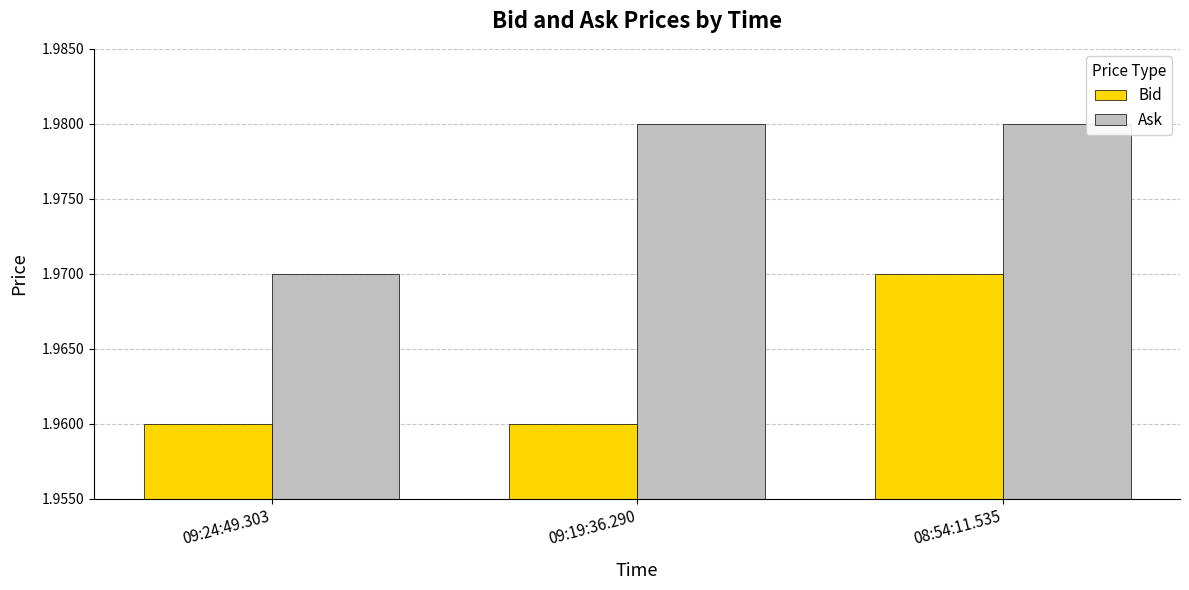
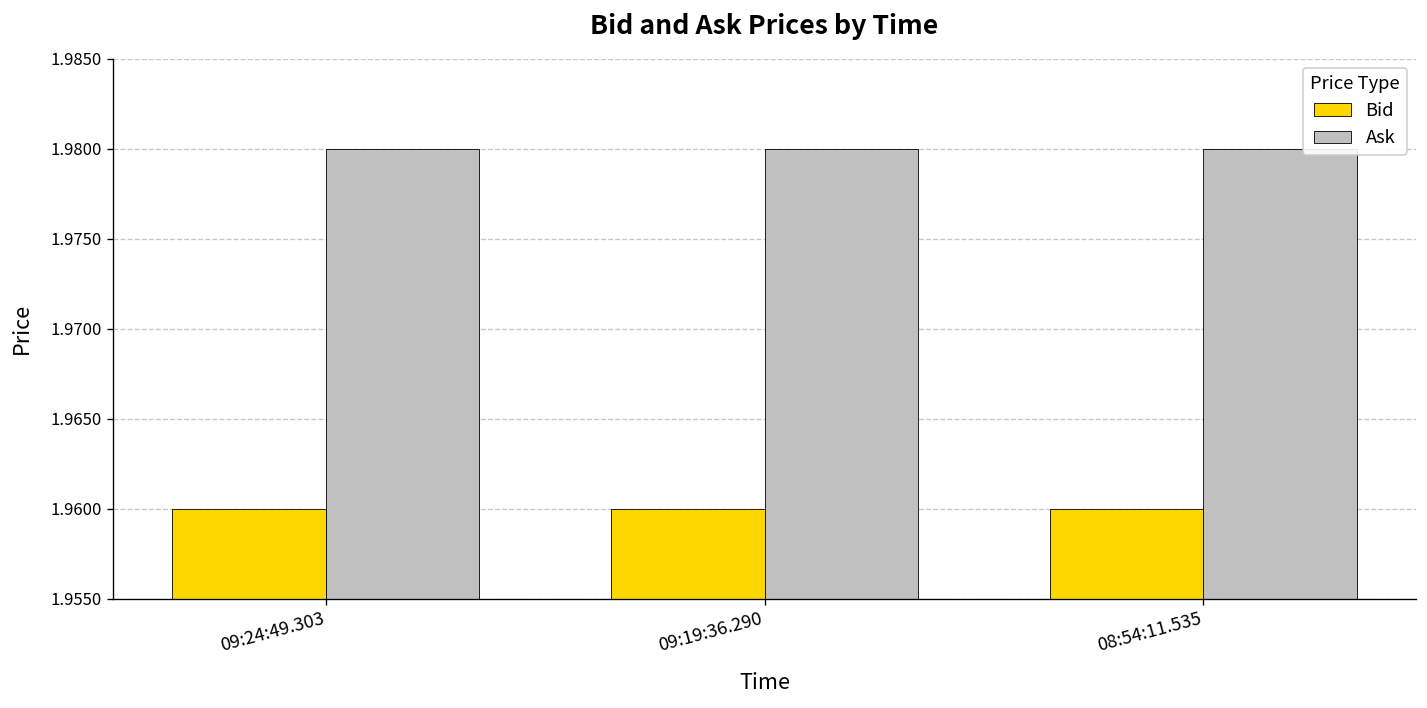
Ask, 09:24:49.303: 1.97 -> 1.98
Bid, 08:54:11.535: 1.97 -> 1.96
